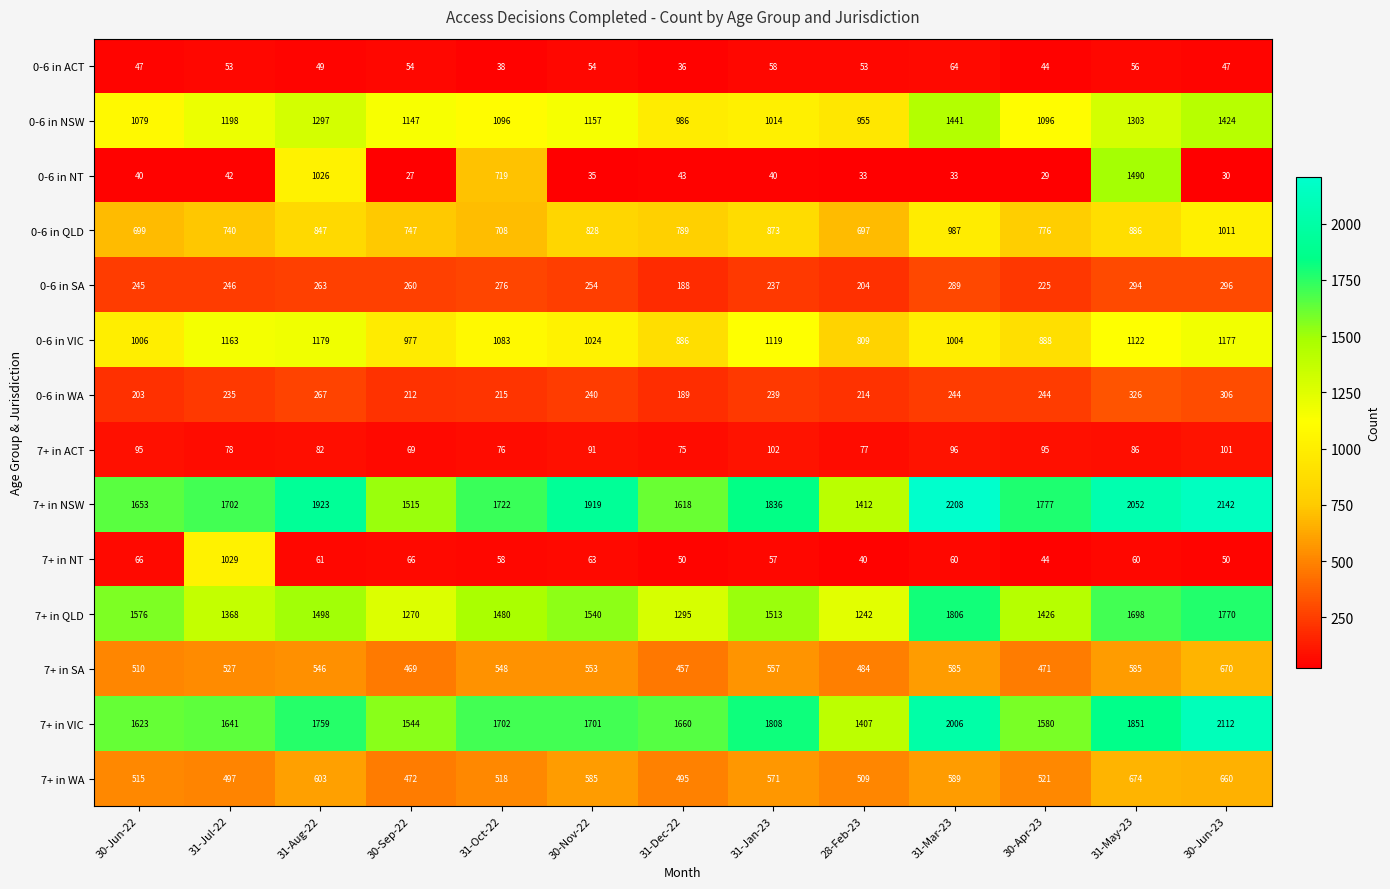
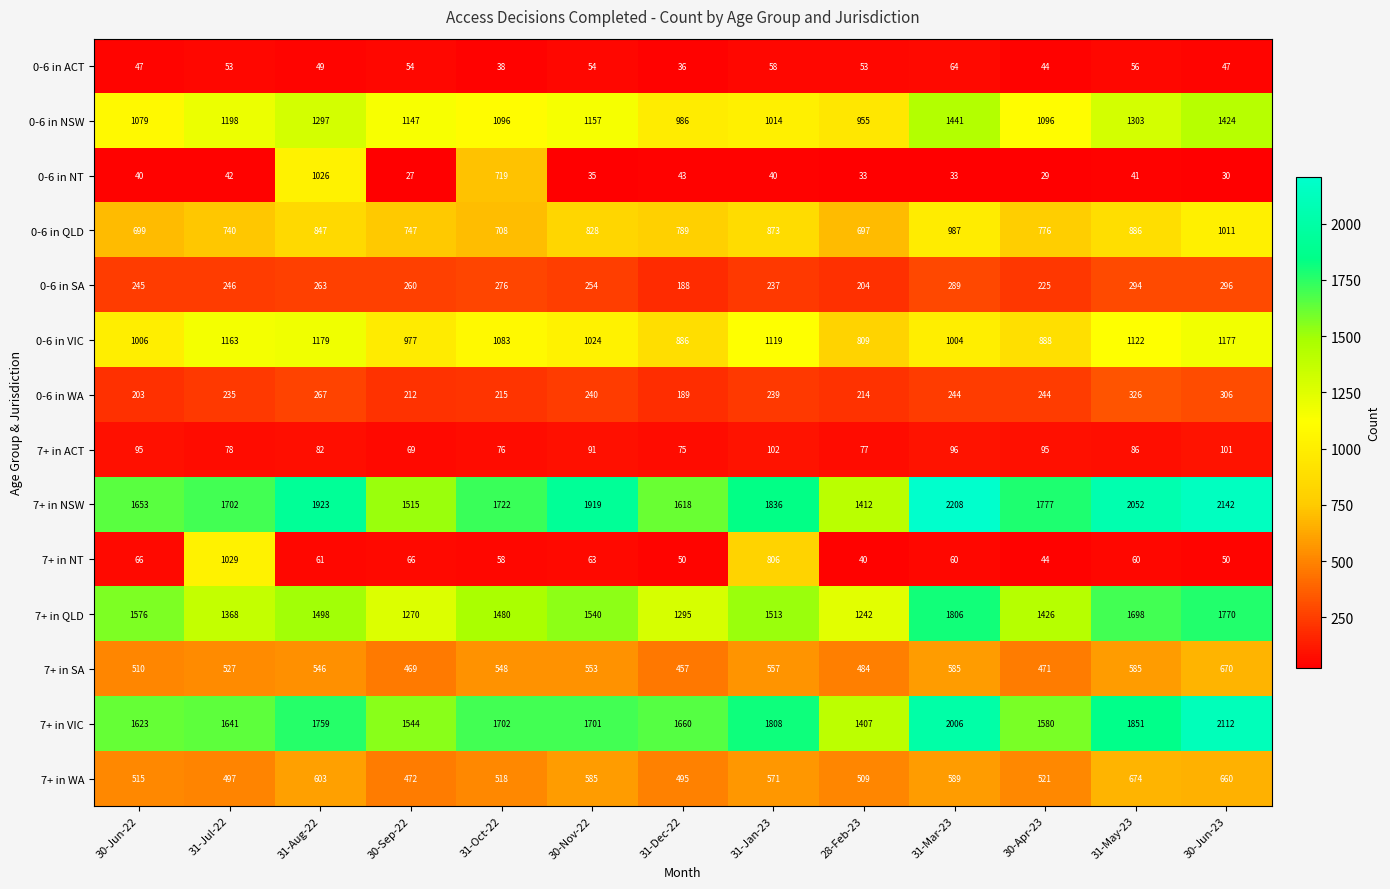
0-6 in NT, 31-May-23: 1490 -> 41
7+ in NT, 31-Jan-23: 57 -> 806
